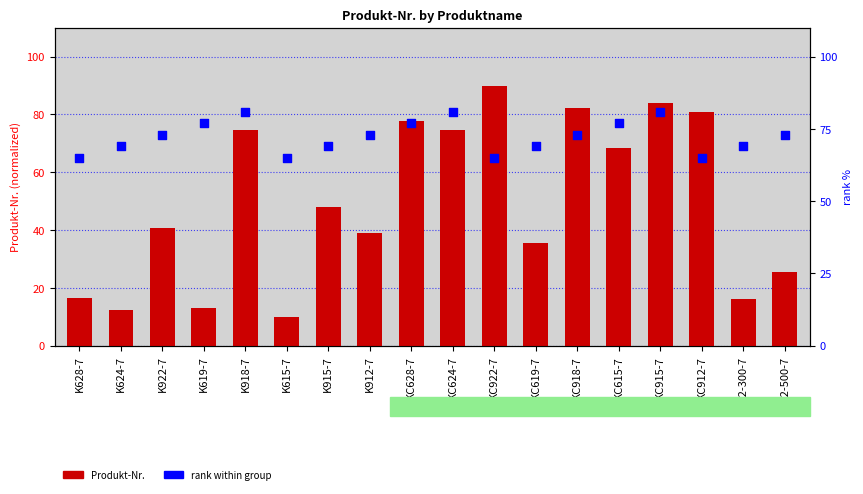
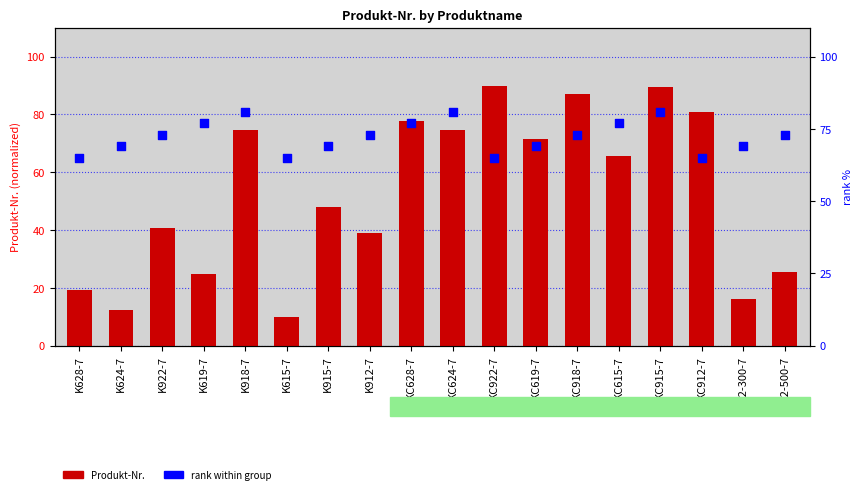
Produkt-Nr., K628-7: 16 -> 19
Produkt-Nr., K619-7: 13 -> 25
Produkt-Nr., KC619-7: 36 -> 72
Produkt-Nr., KC918-7: 82 -> 87
Produkt-Nr., KC615-7: 68 -> 66
Produkt-Nr., KC915-7: 84 -> 89
